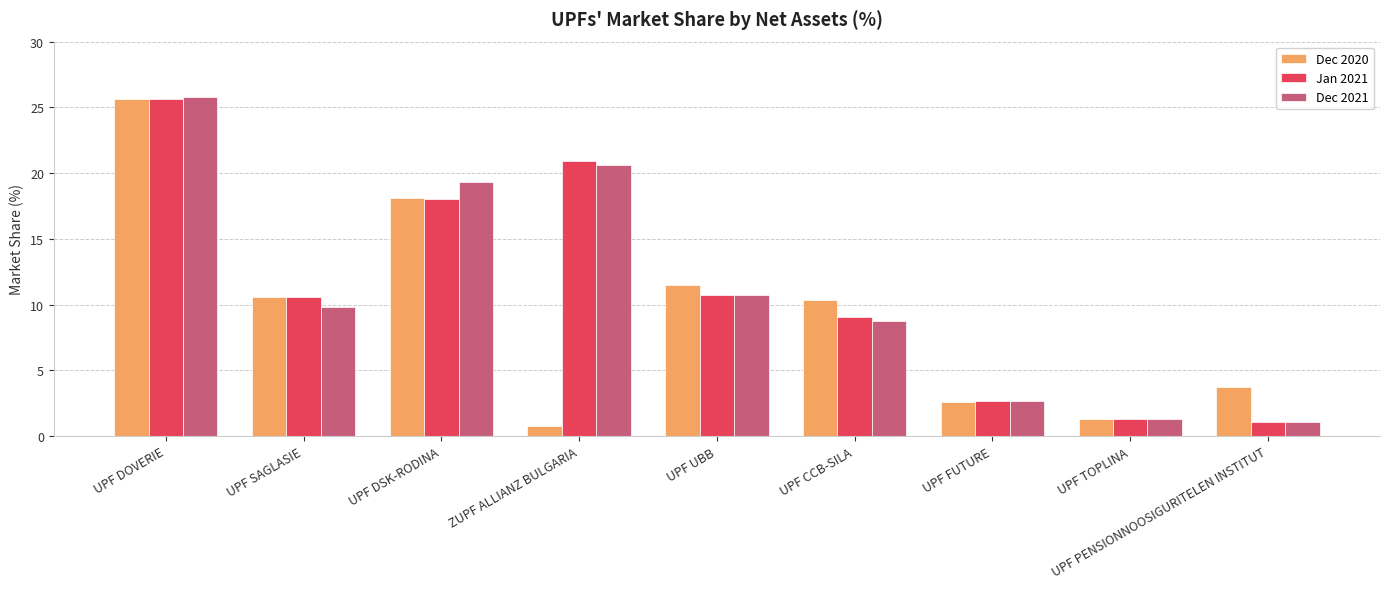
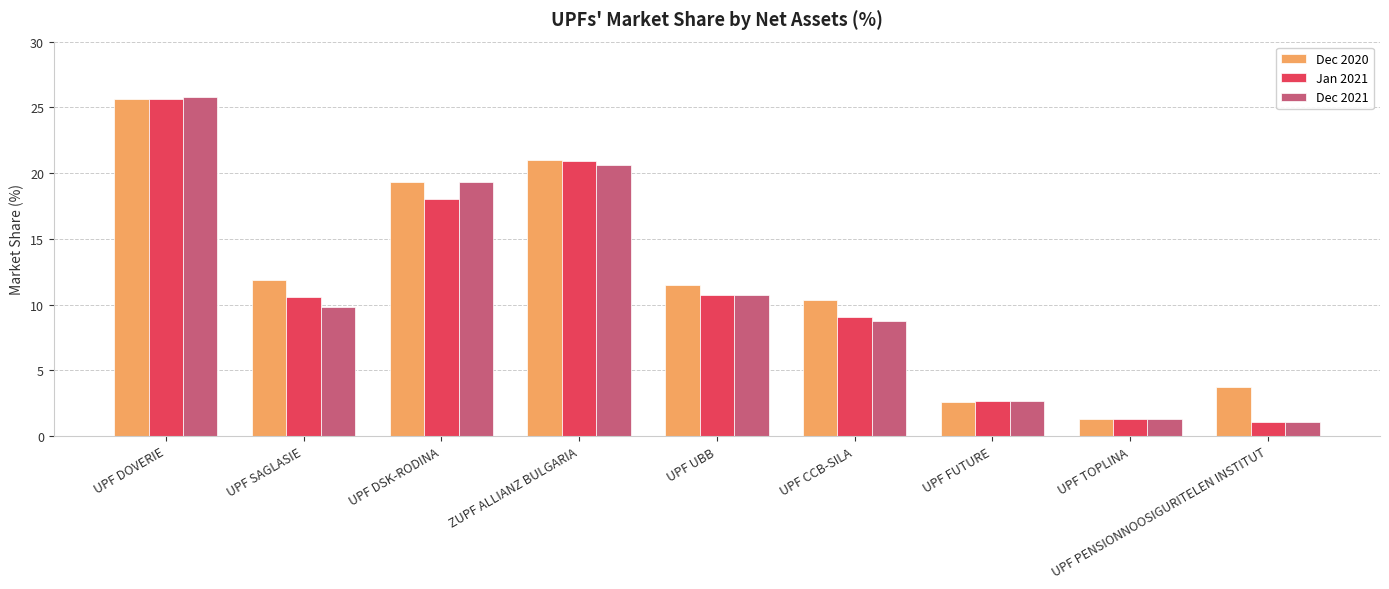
Dec 2020, UPF SAGLASIE: 10.6 -> 11.9
Dec 2020, UPF DSK-RODINA: 18.1 -> 19.3
Dec 2020, ZUPF ALLIANZ BULGARIA: 0.8 -> 21.0
